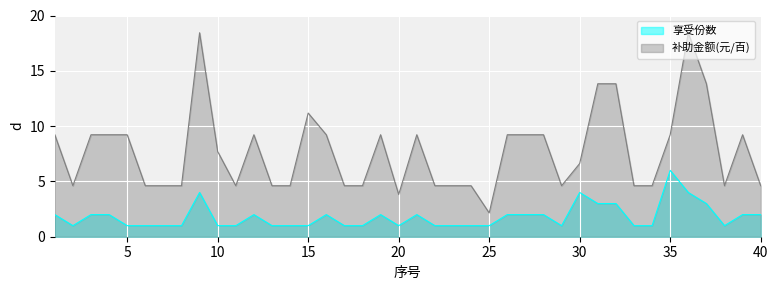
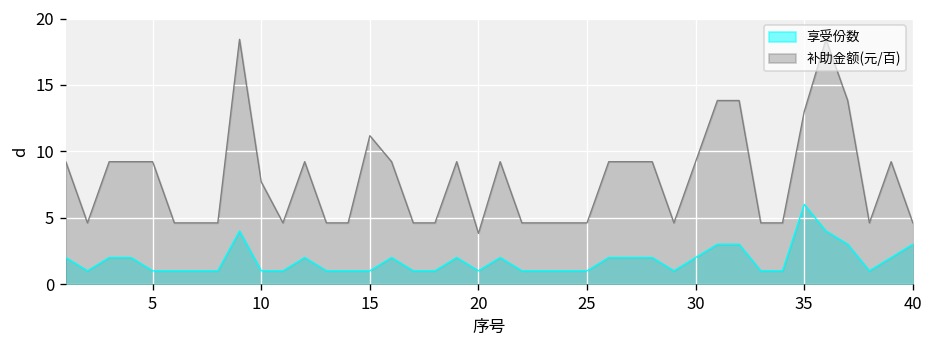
补助金额(元/百), 25: 2.2 -> 4.6
享受份数, 30: 4 -> 2
补助金额(元/百), 30: 6.6 -> 9.2
补助金额(元/百), 35: 9.2 -> 13.0
享受份数, 40: 2 -> 3
